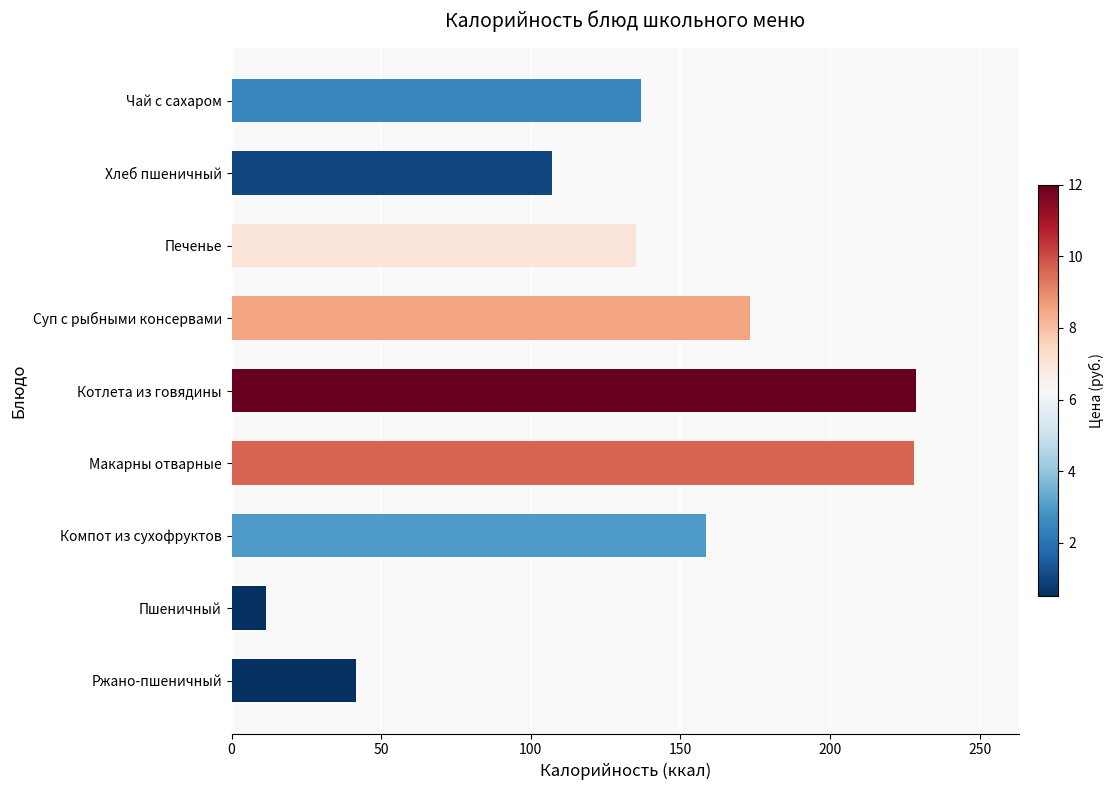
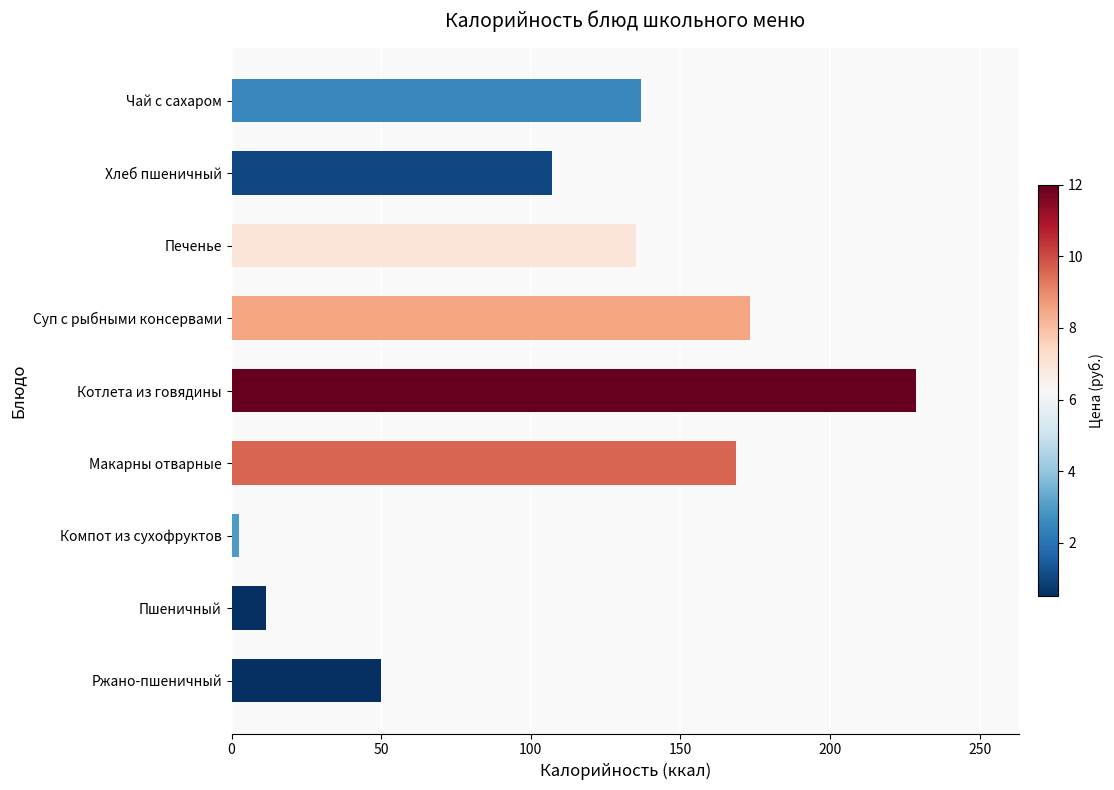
Макарны отварные: 228 -> 169
Компот из сухофруктов: 159 -> 3
Ржано-пшеничный: 42 -> 50
